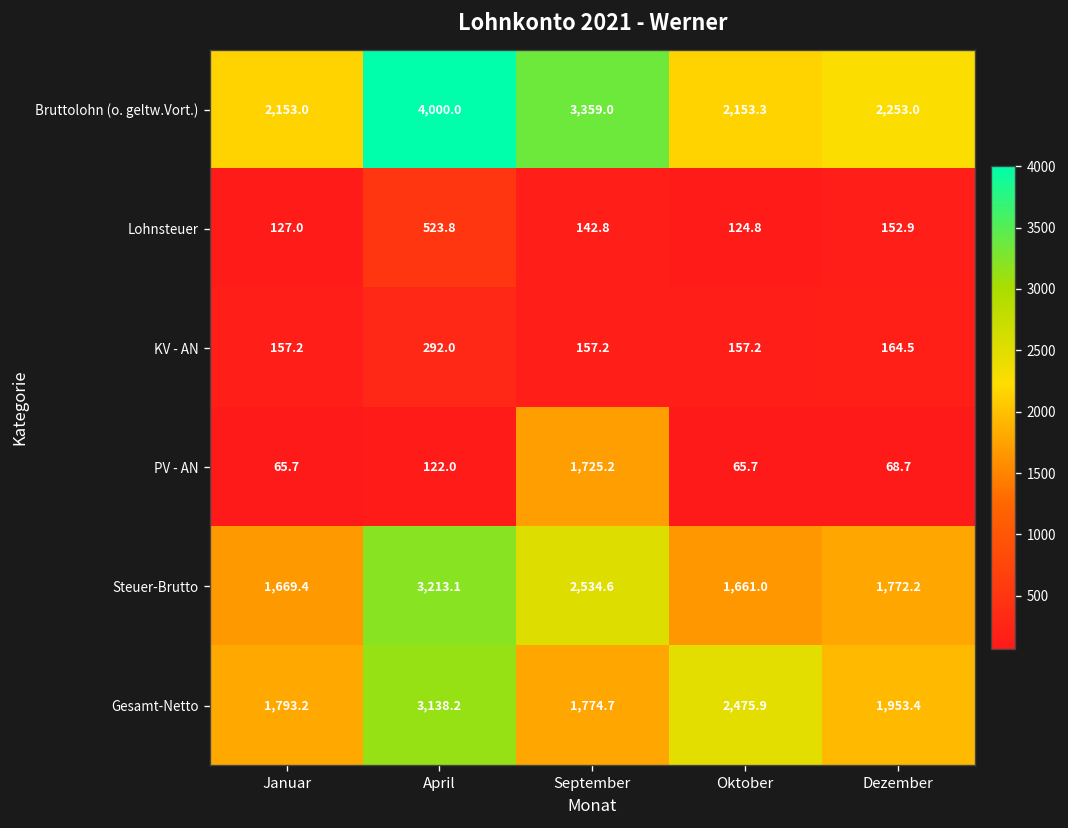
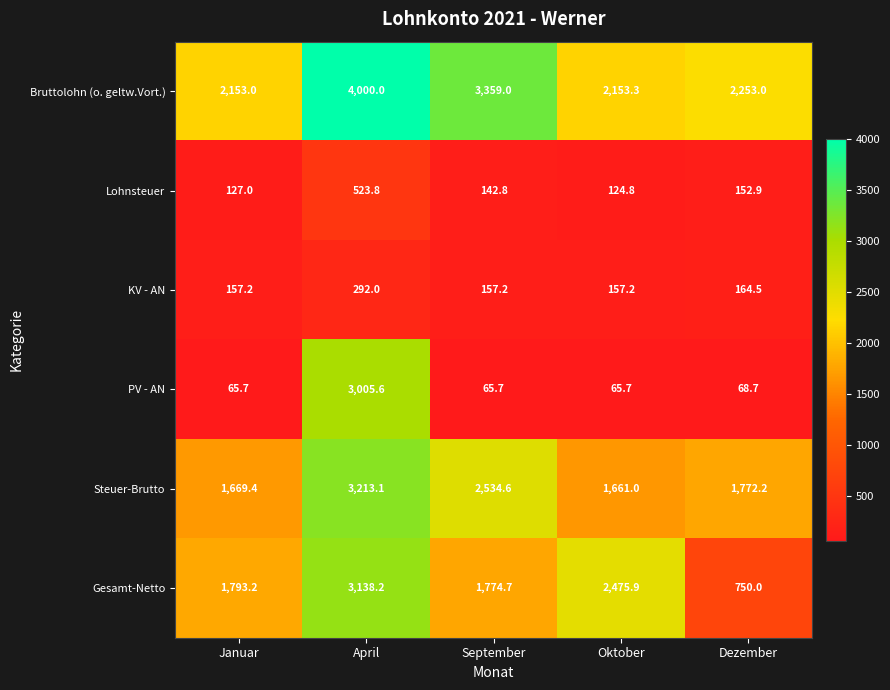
PV - AN, April: 122.0 -> 3,005.6
PV - AN, September: 1,725.2 -> 65.7
Gesamt-Netto, Dezember: 1,953.4 -> 750.0
